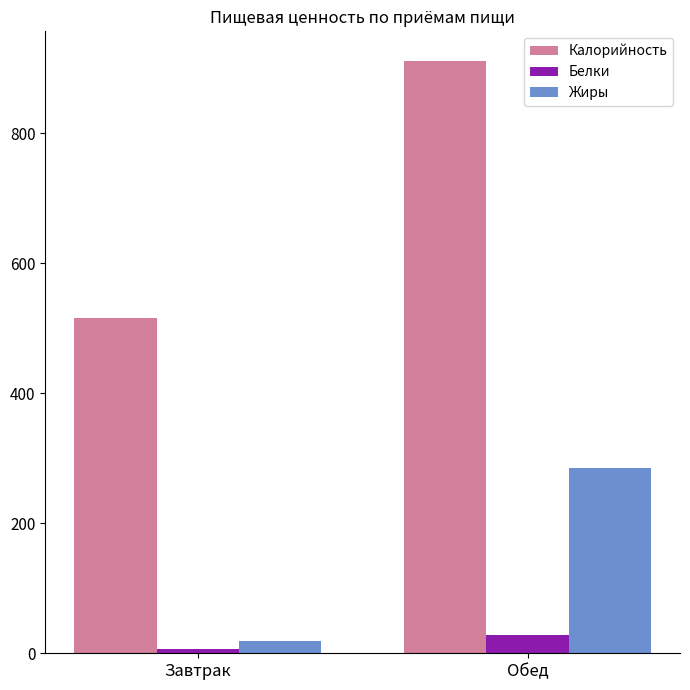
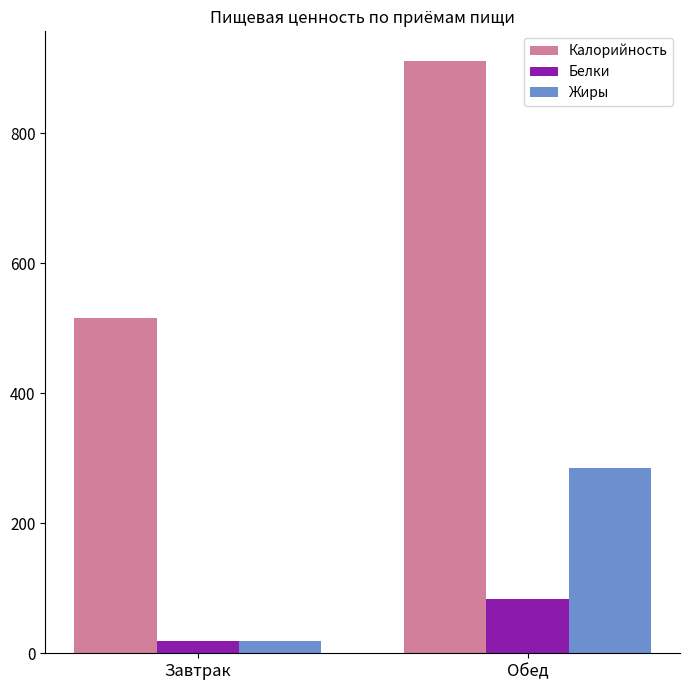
Белки, Завтрак: 10 -> 20
Белки, Обед: 30 -> 80
